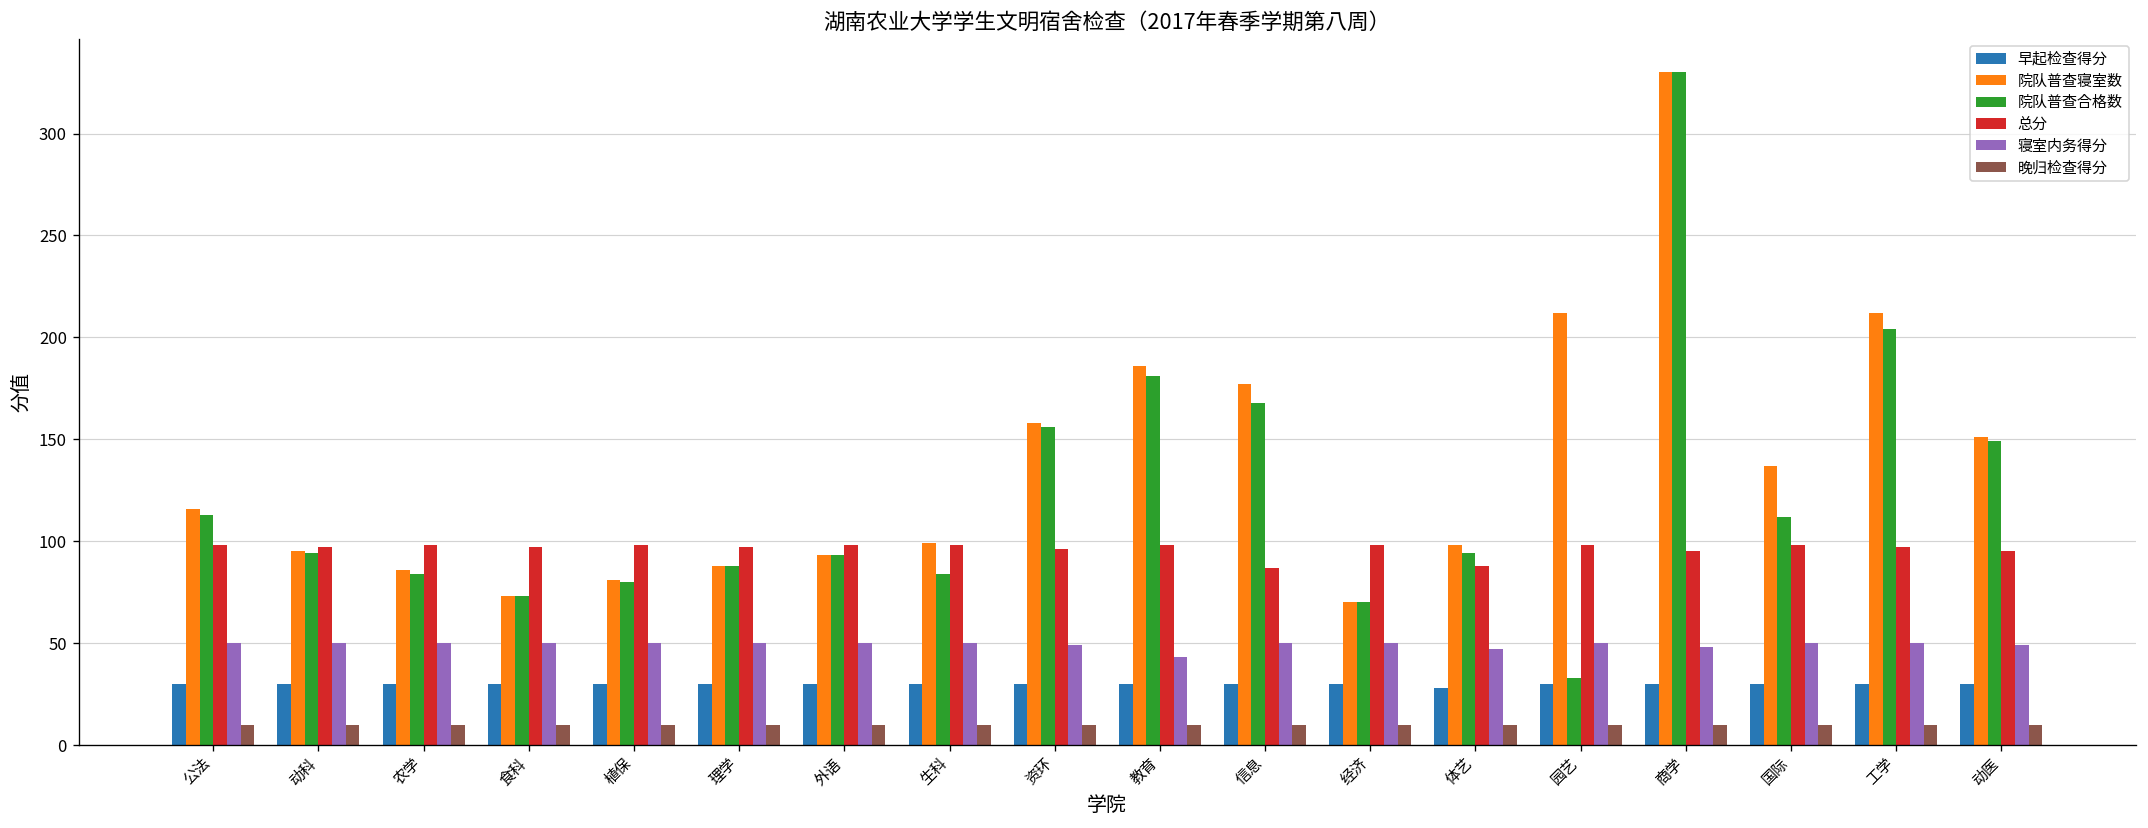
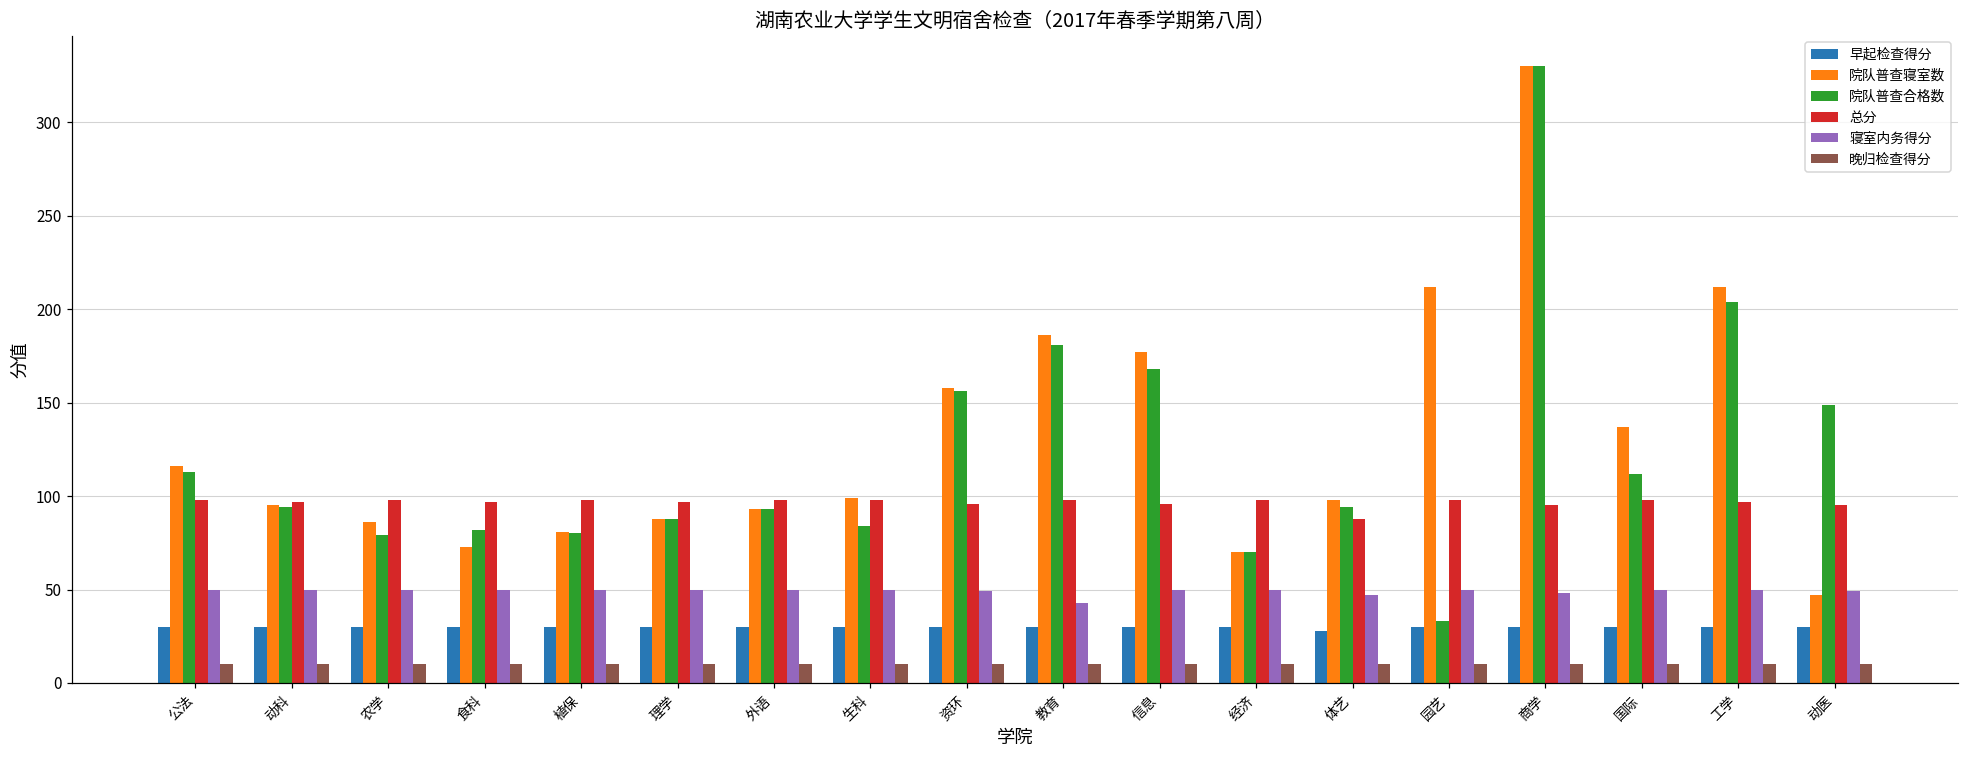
院队普查合格数, 农学: 84 -> 79
院队普查合格数, 食科: 73 -> 82
总分, 信息: 87 -> 96
院队普查寝室数, 动医: 151 -> 47
